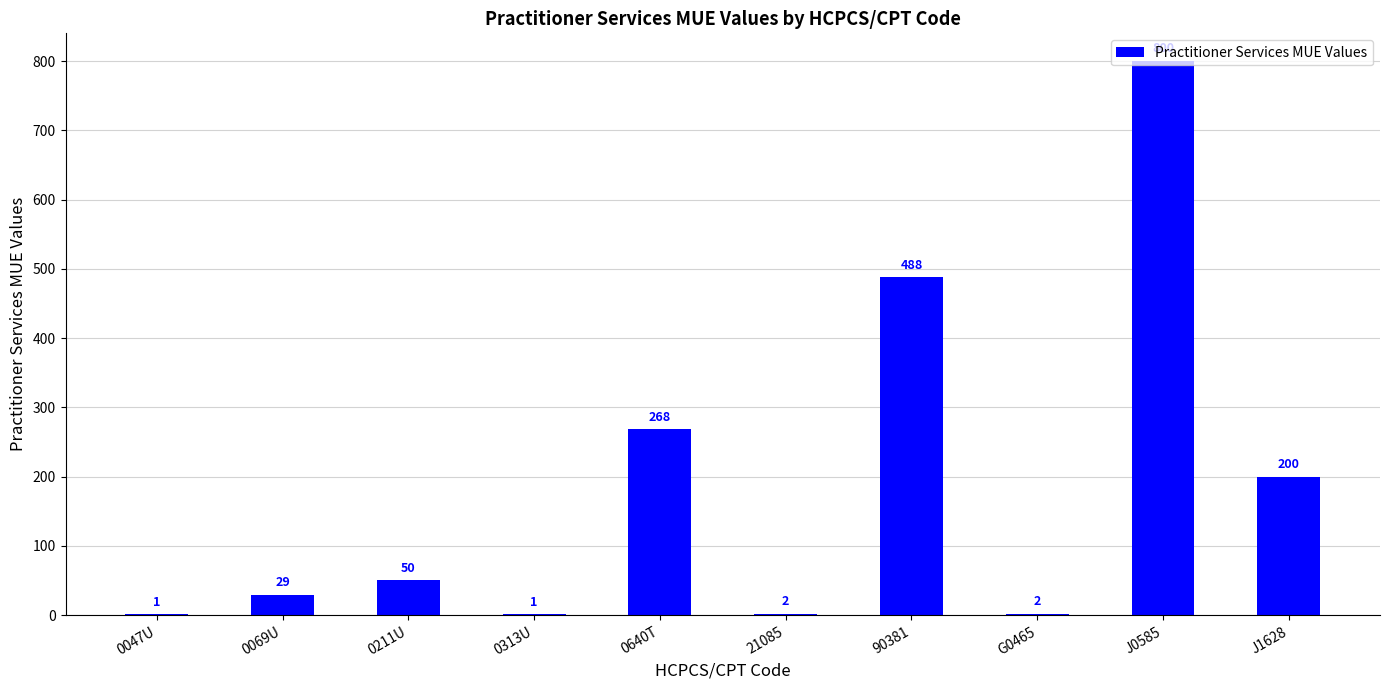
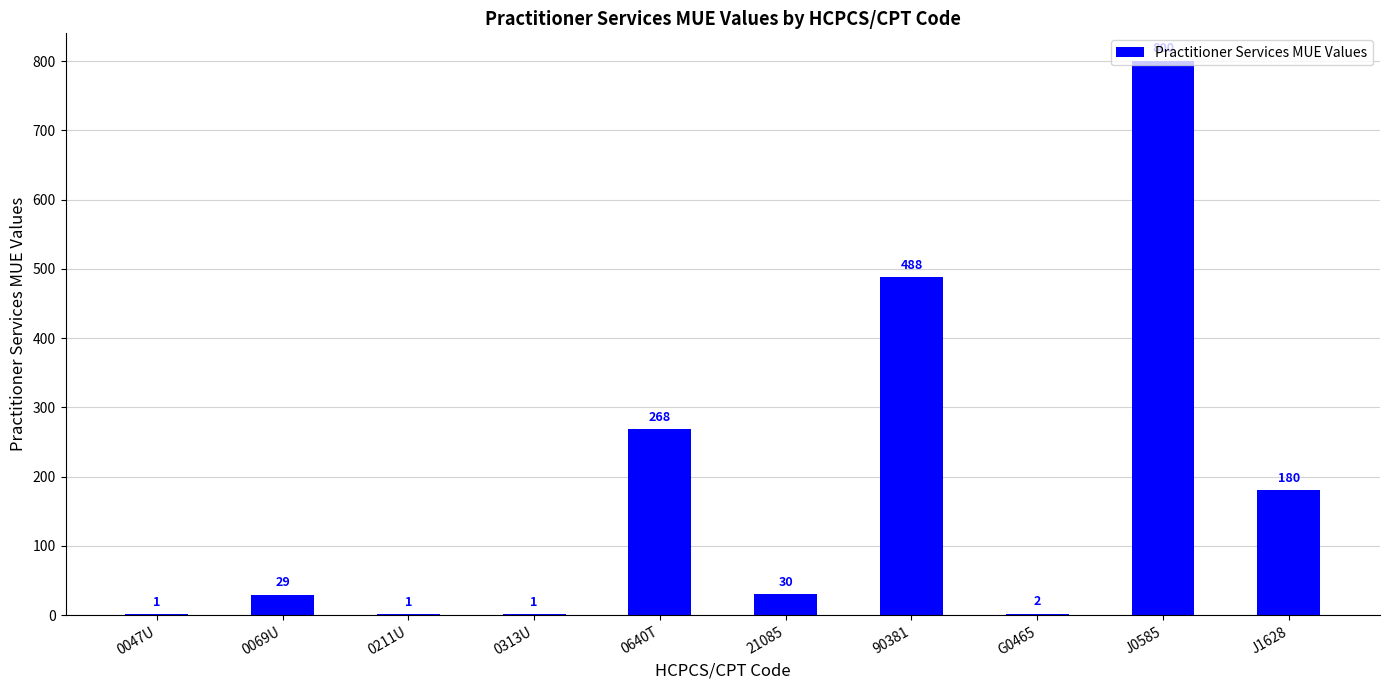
0211U: 50 -> 1
21085: 2 -> 30
J1628: 200 -> 180
